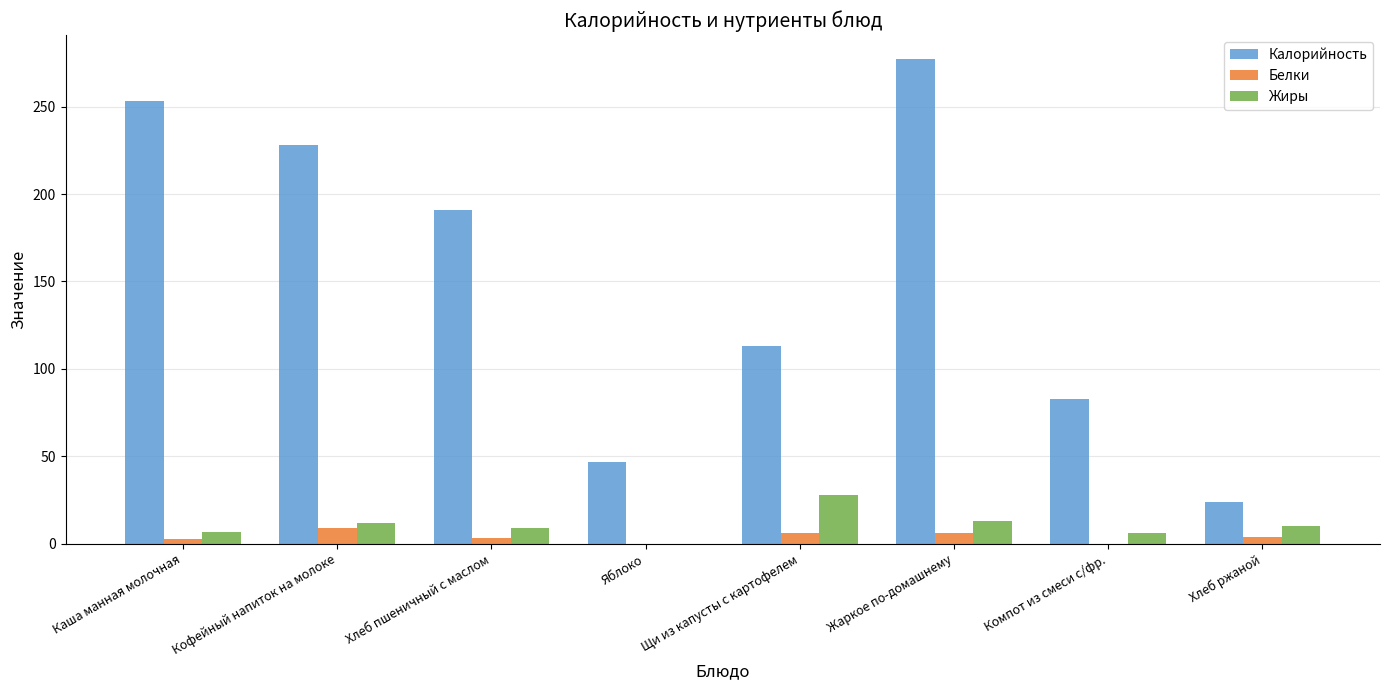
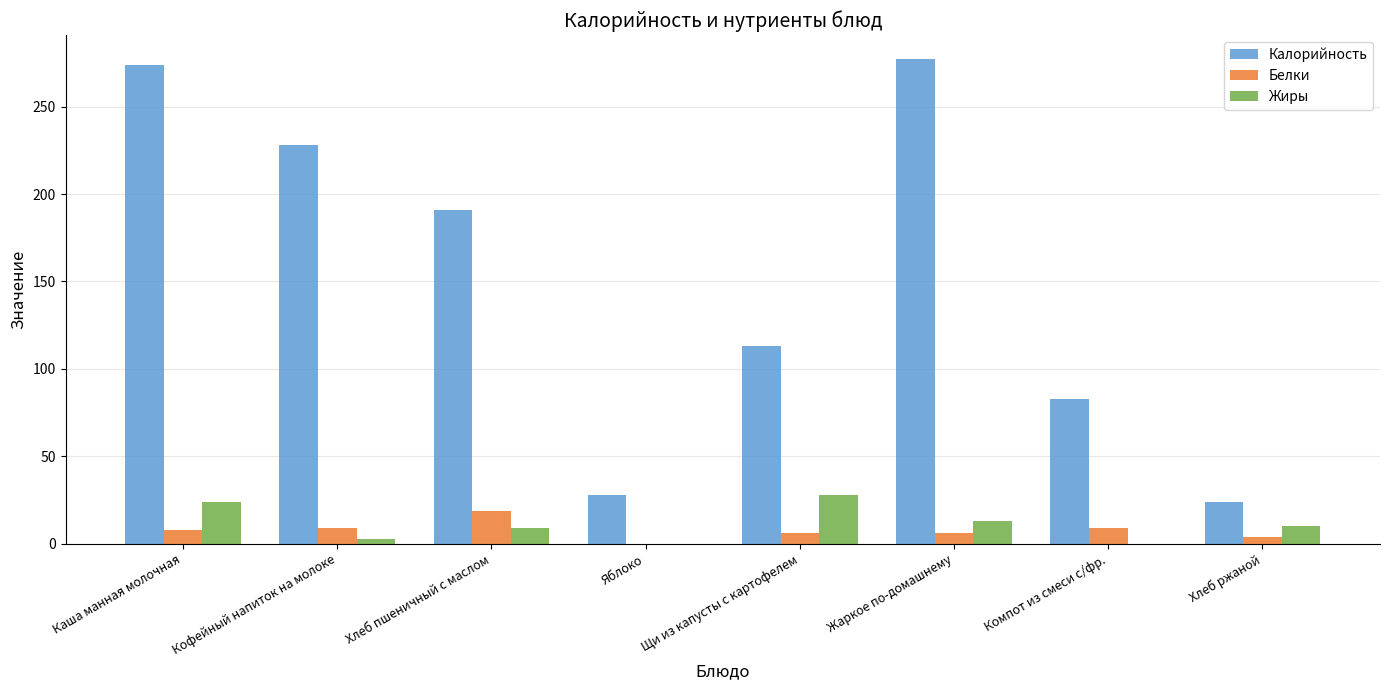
Калорийность, Каша манная молочная: 253 -> 274
Белки, Каша манная молочная: 3 -> 8
Жиры, Каша манная молочная: 7 -> 24
Жиры, Кофейный напиток на молоке: 12 -> 3
Белки, Хлеб пшеничный с маслом: 3 -> 19
Калорийность, Яблоко: 47 -> 28
Белки, Компот из смеси с/фр.: 0 -> 9
Жиры, Компот из смеси с/фр.: 6 -> 0
